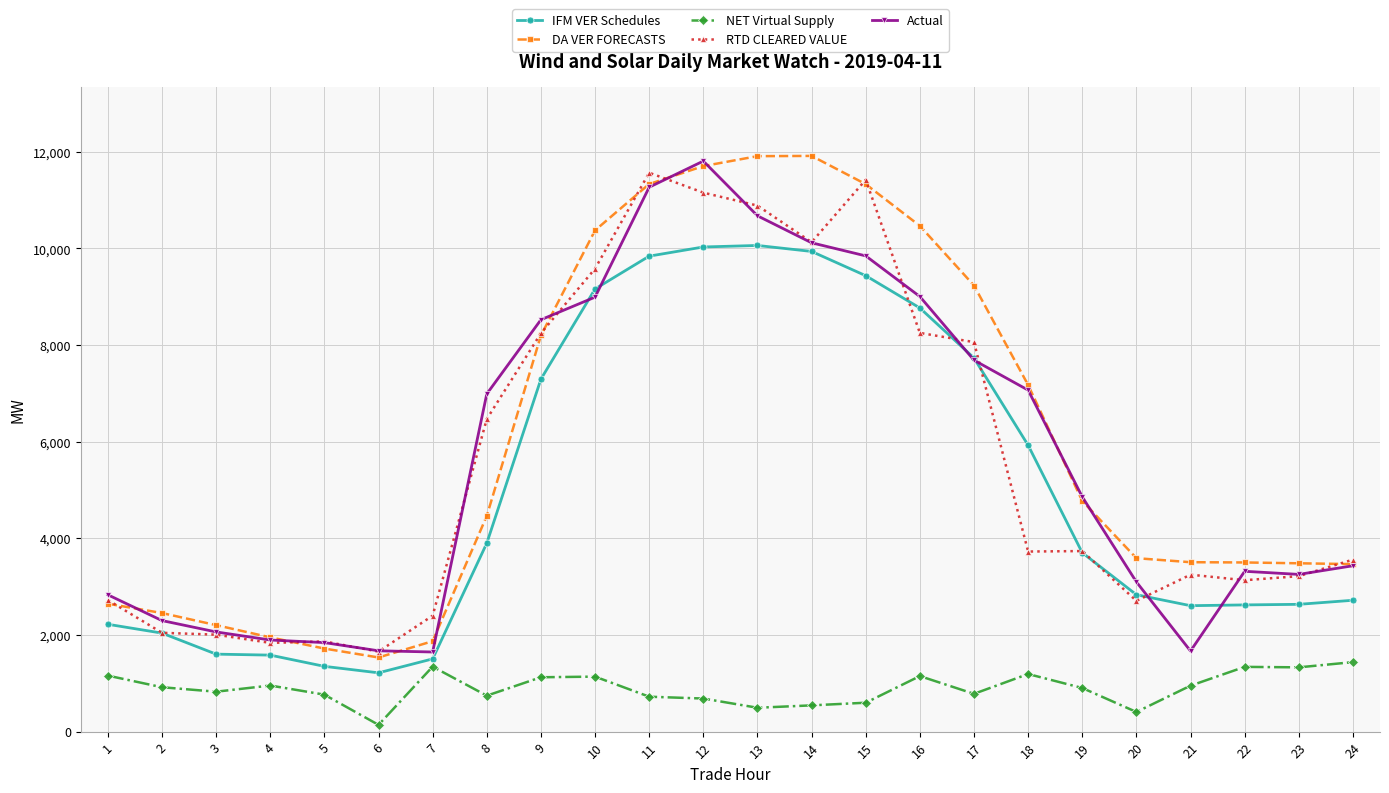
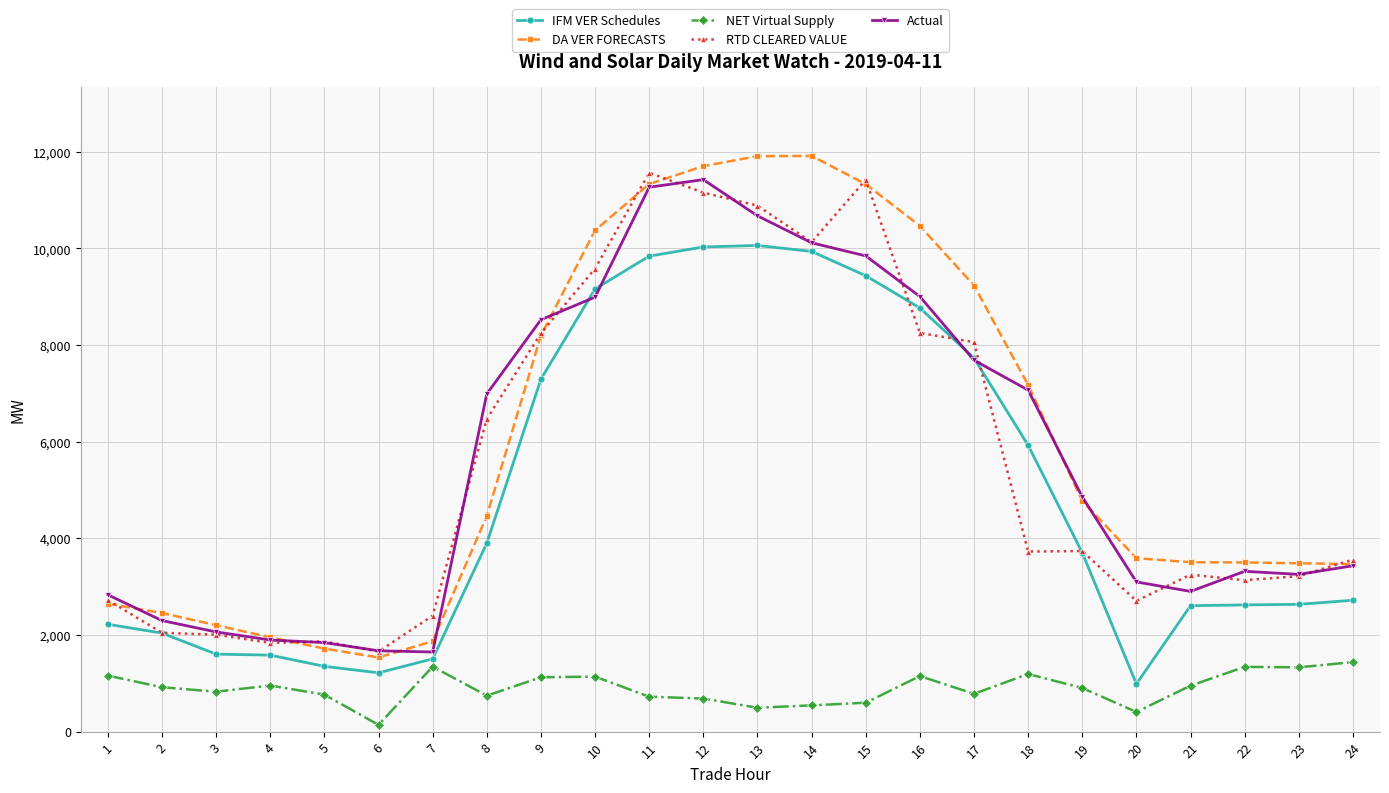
Actual, 12: 11,800 -> 11,400
IFM VER Schedules, 20: 2,800 -> 1,000
Actual, 21: 1,700 -> 2,900
